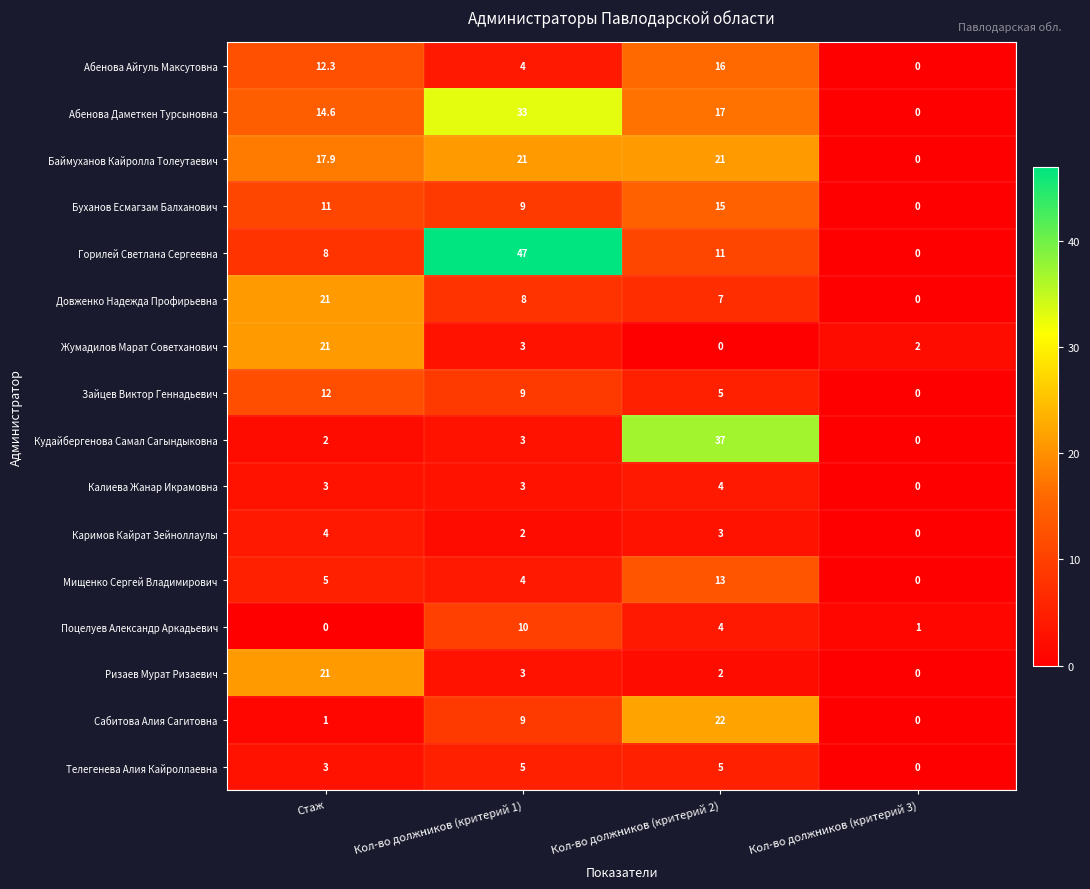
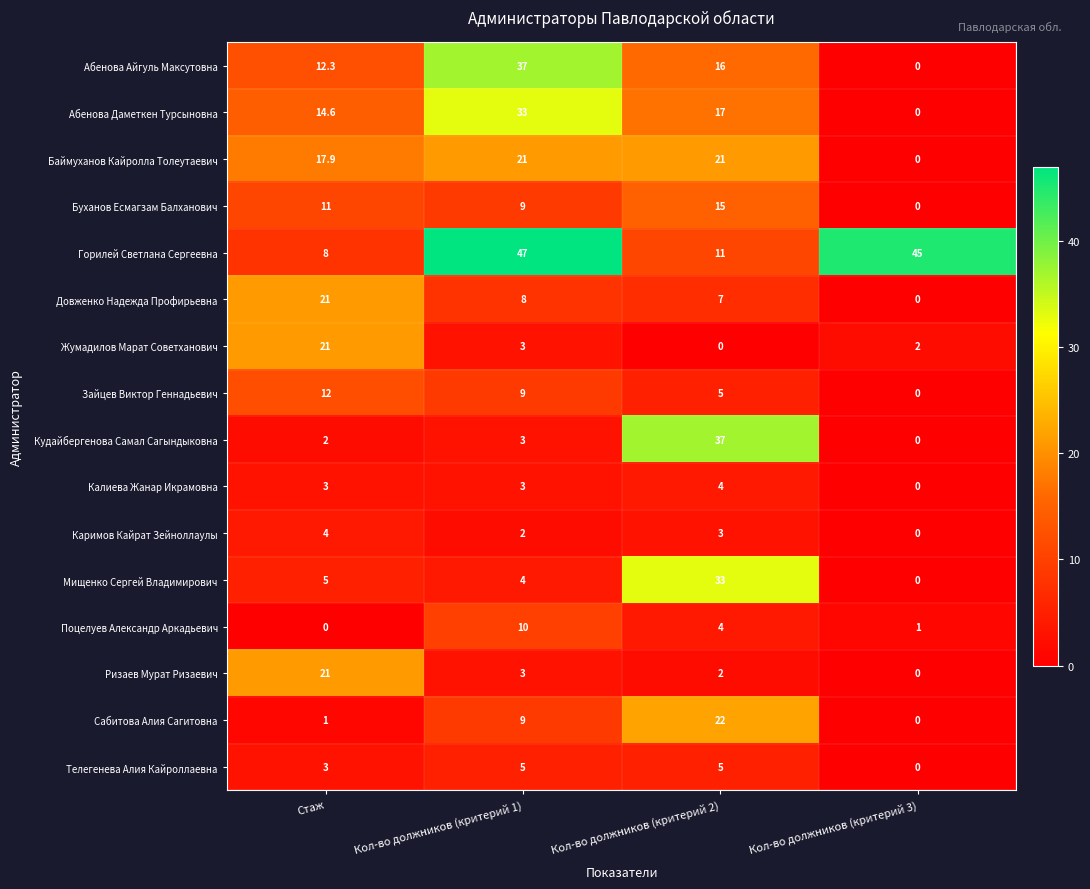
Абенова Айгуль Максутовна, Кол-во должников (критерий 1): 4 -> 37
Горилей Светлана Сергеевна, Кол-во должников (критерий 3): 0 -> 45
Мищенко Сергей Владимирович, Кол-во должников (критерий 2): 13 -> 33
